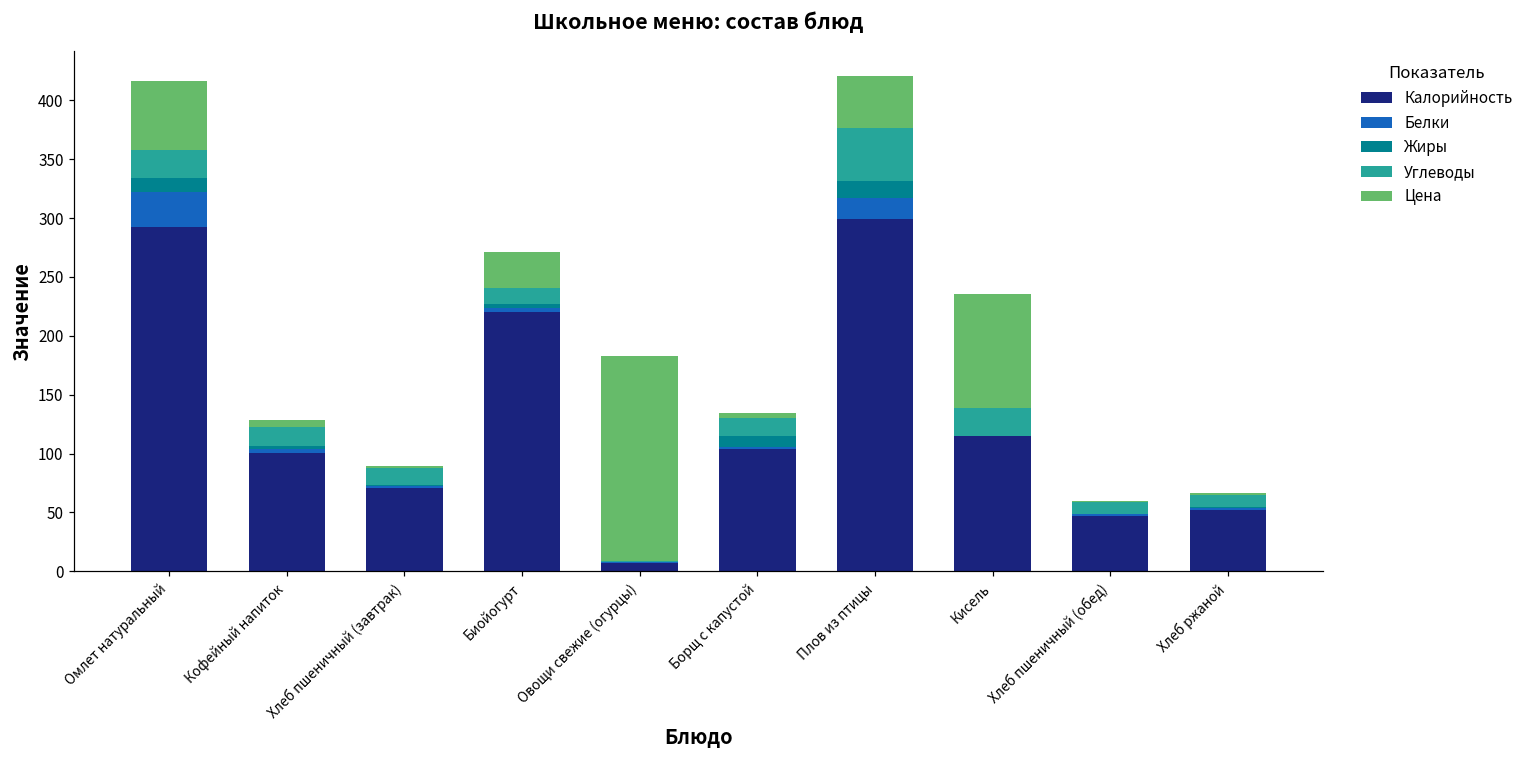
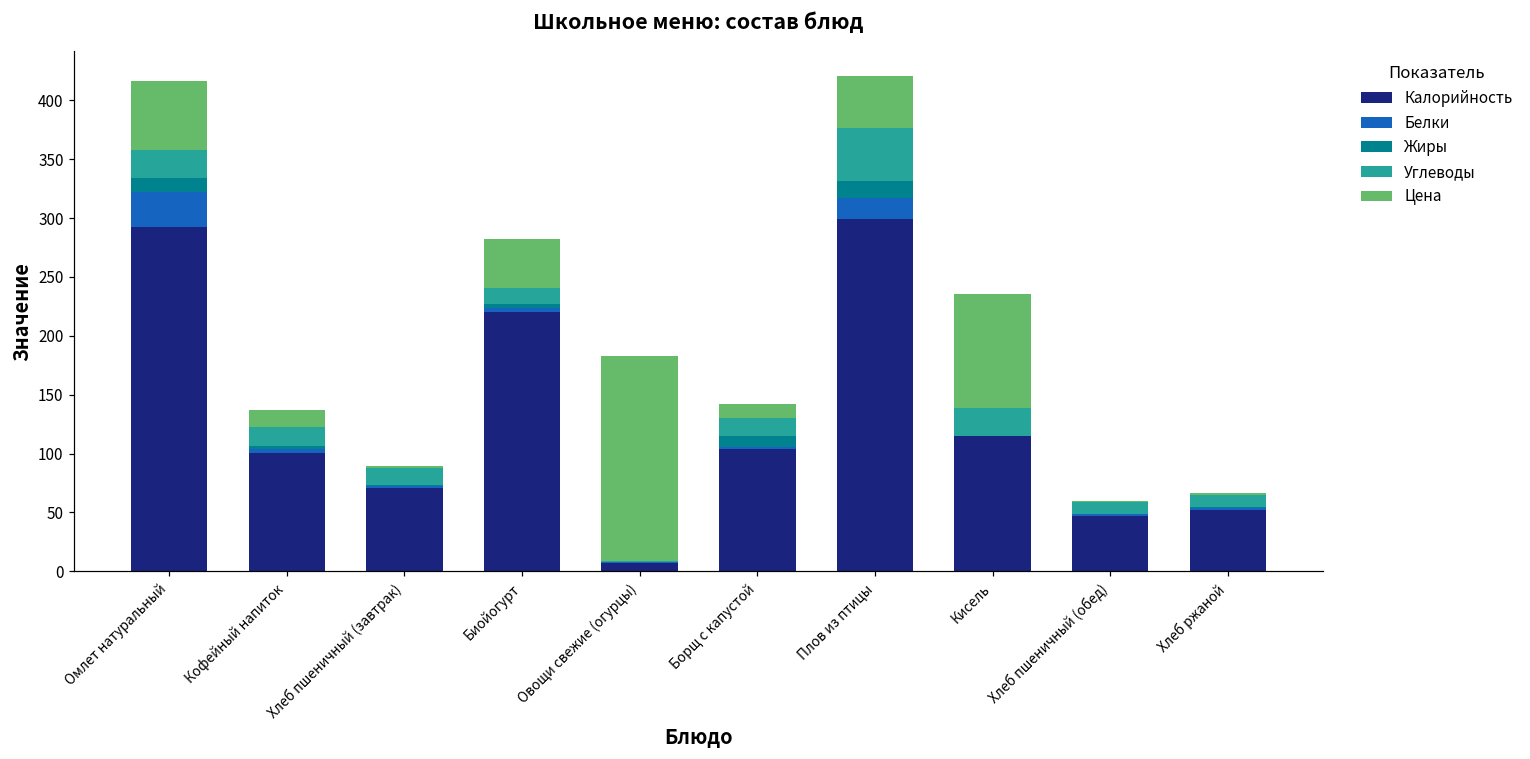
Цена, Кофейный напиток: 6 -> 15
Цена, Биойогурт: 30 -> 41
Цена, Борщ с капустой: 4 -> 11
